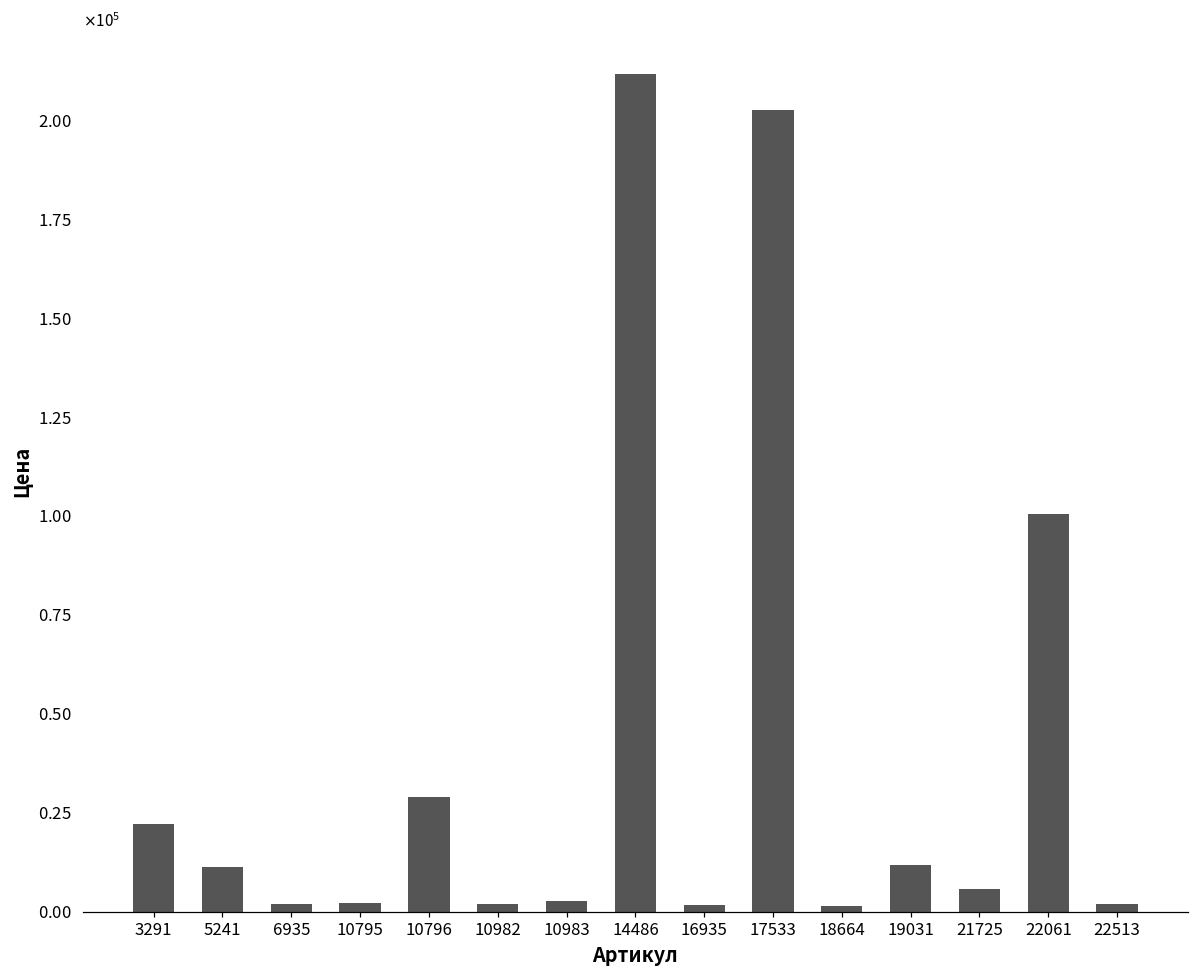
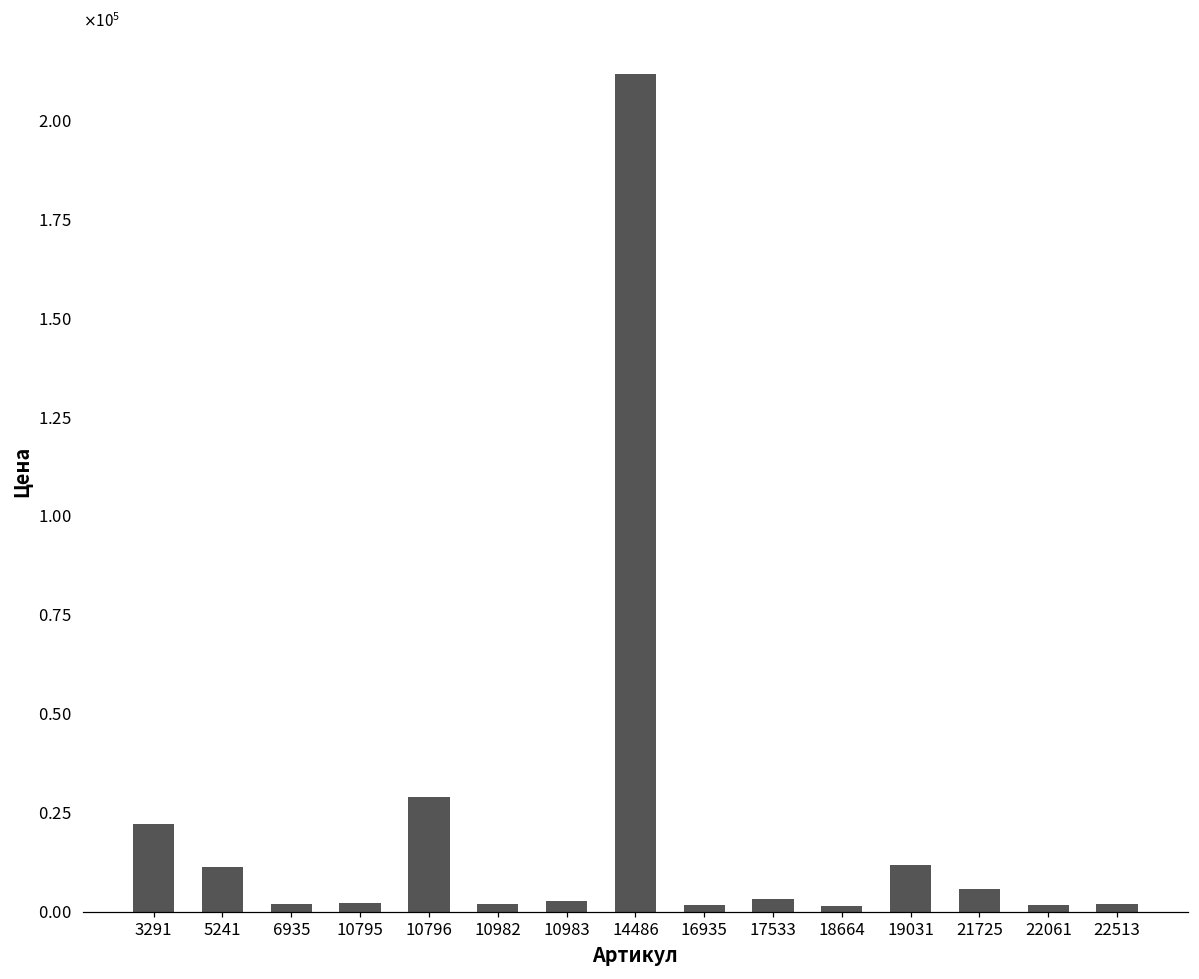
17533: 203000 -> 3000
22061: 101000 -> 2000
